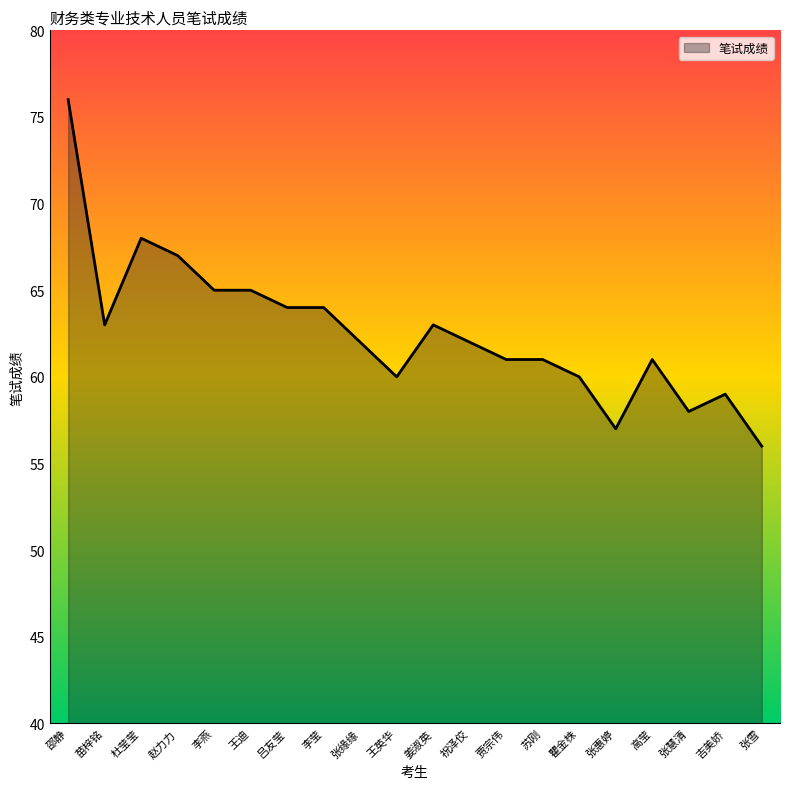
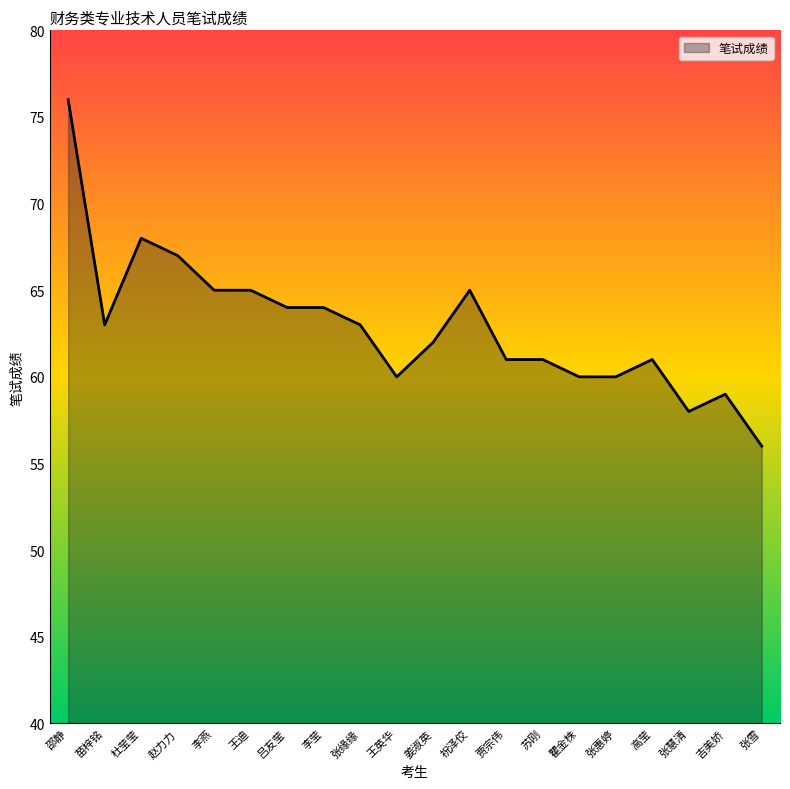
张缘缘: 62 -> 63
姜淑英: 63 -> 62
祝泽佼: 62 -> 65
张惠婷: 57 -> 60
